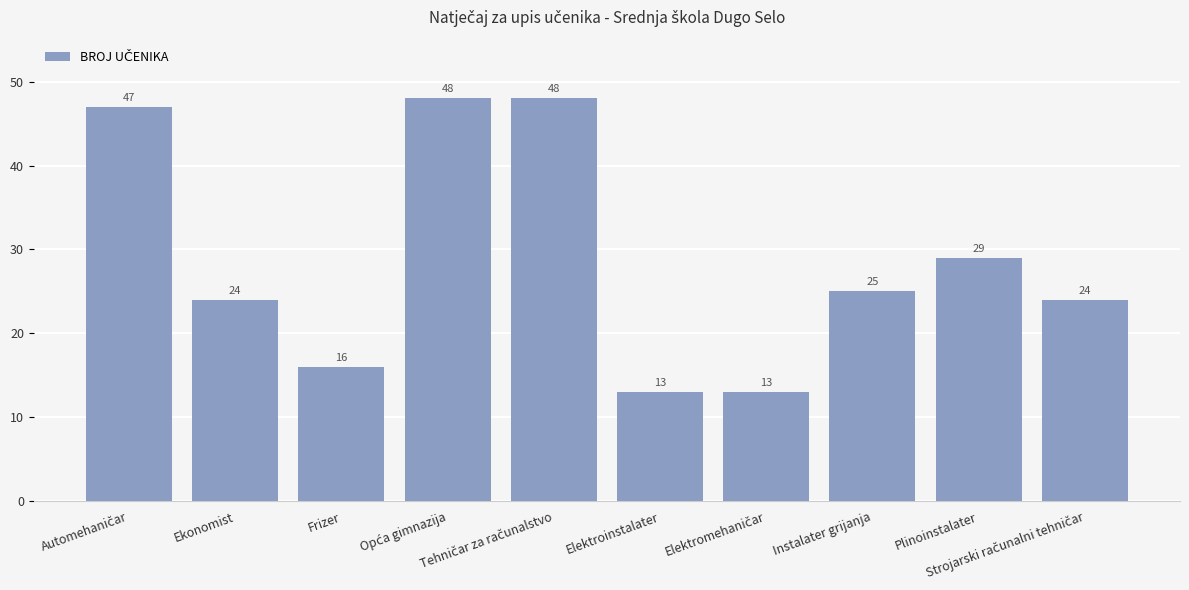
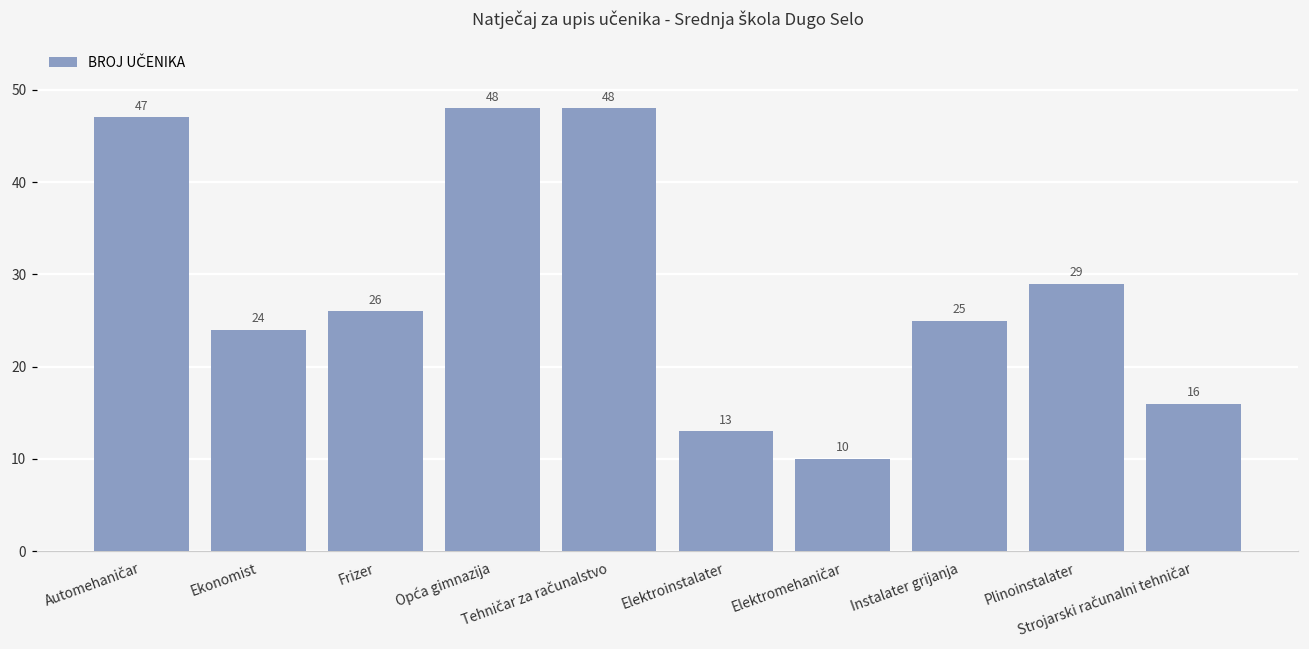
Frizer: 16 -> 26
Elektromehaničar: 13 -> 10
Strojarski računalni tehničar: 24 -> 16
